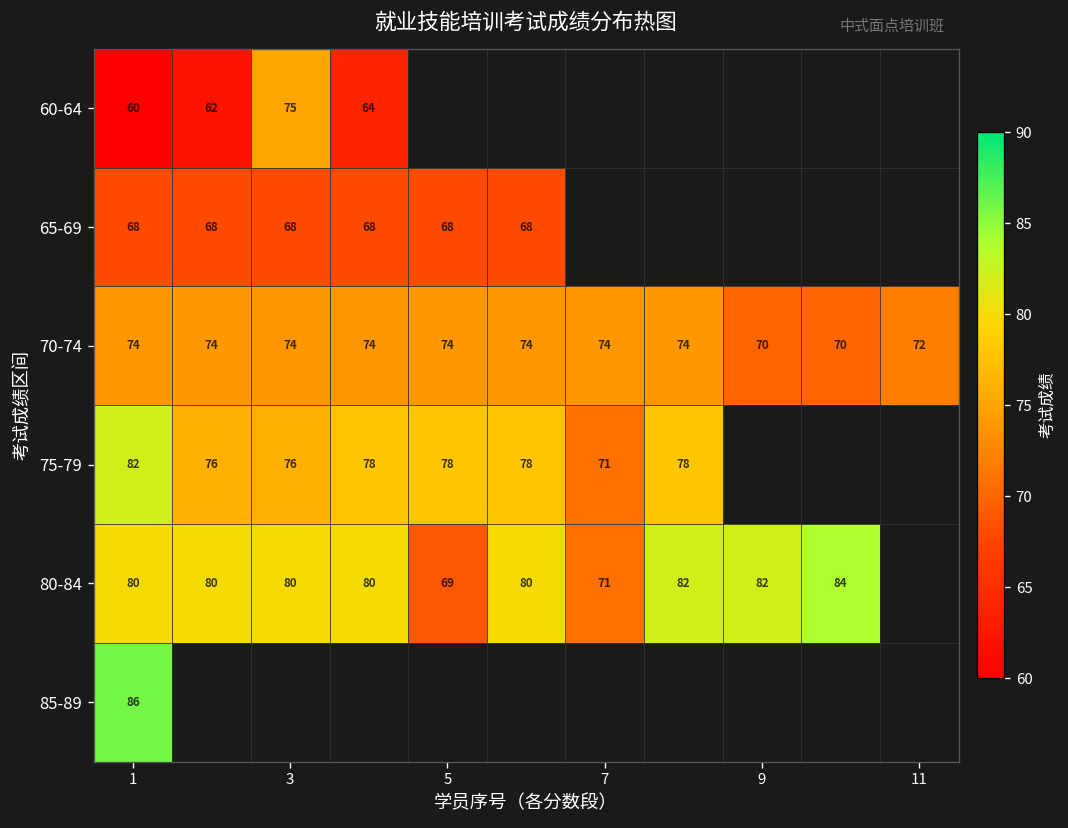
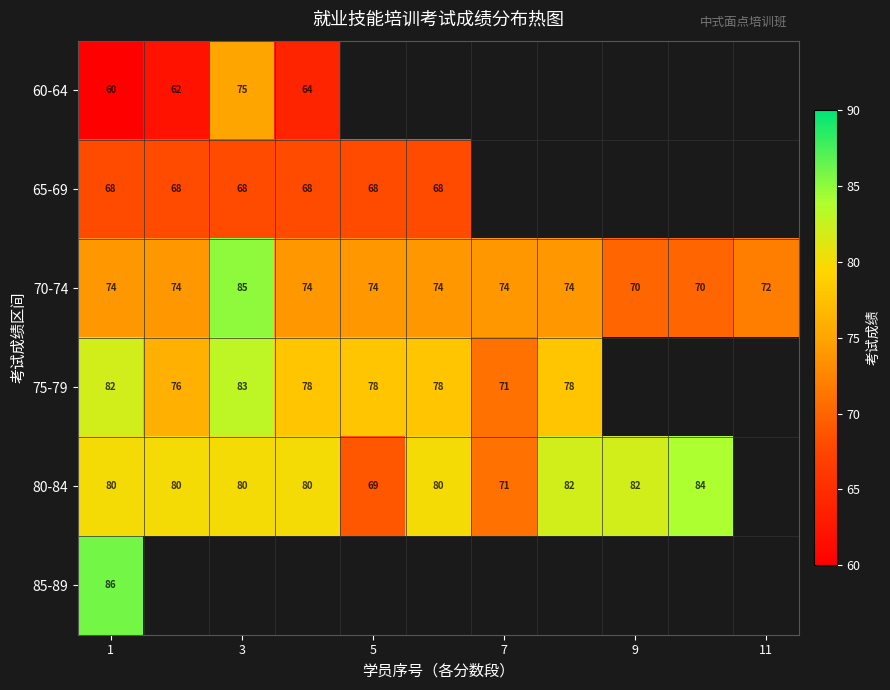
70-74, 3: 74 -> 85
75-79, 3: 76 -> 83
